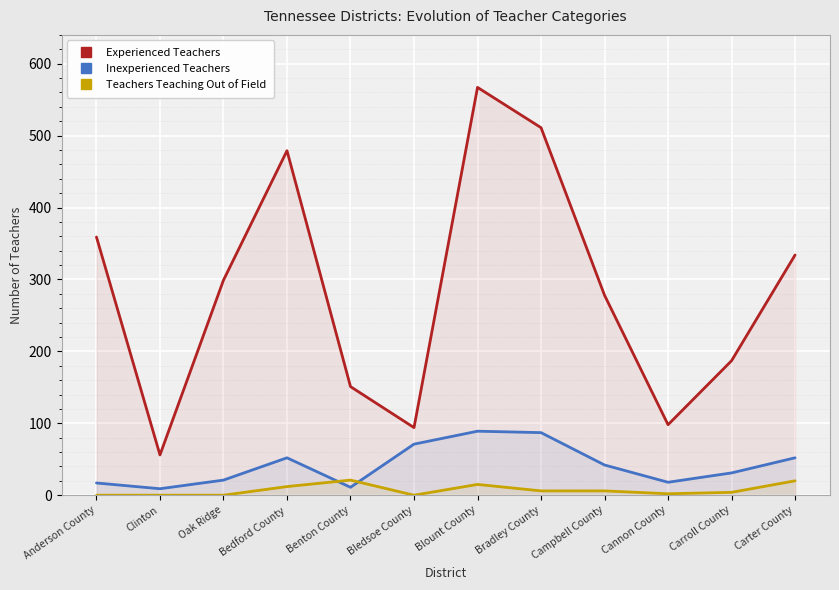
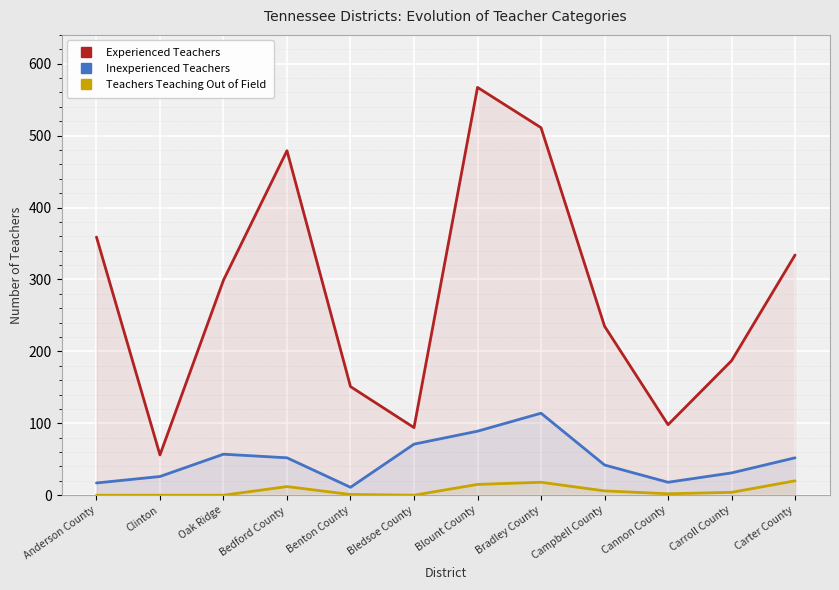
Inexperienced Teachers, Clinton: 10 -> 30
Inexperienced Teachers, Oak Ridge: 20 -> 60
Teachers Teaching Out of Field, Benton County: 20 -> 0
Inexperienced Teachers, Bradley County: 90 -> 110
Teachers Teaching Out of Field, Bradley County: 10 -> 20
Experienced Teachers, Campbell County: 280 -> 240
